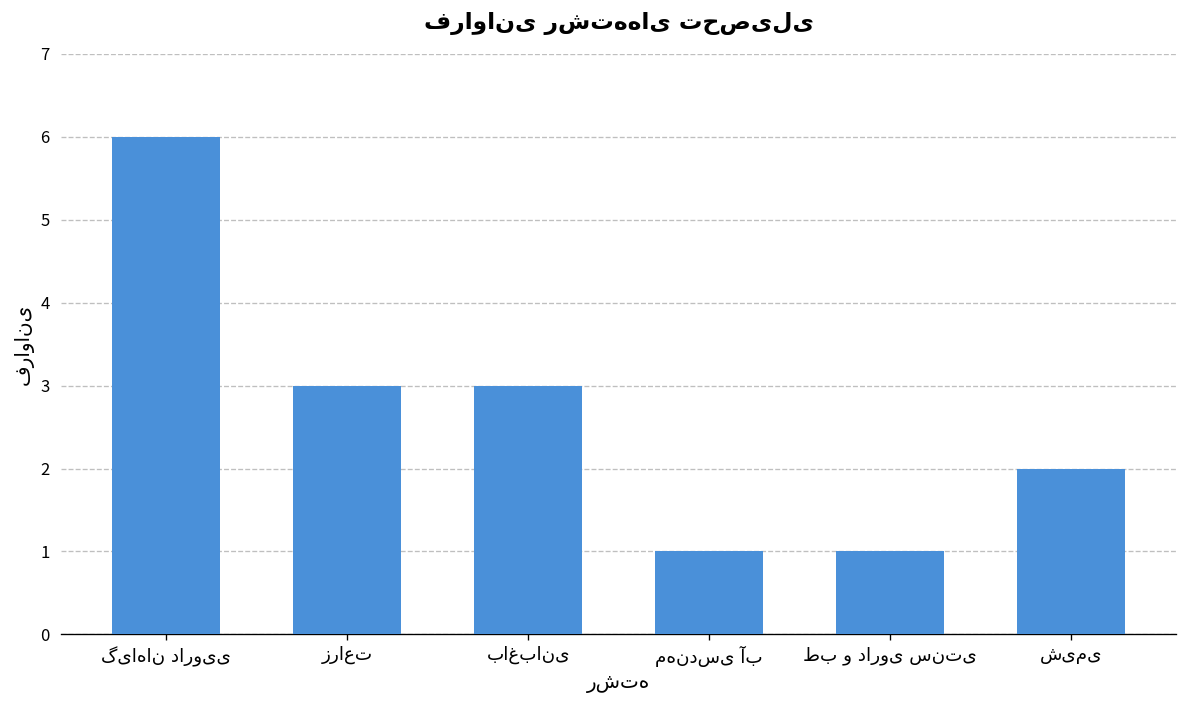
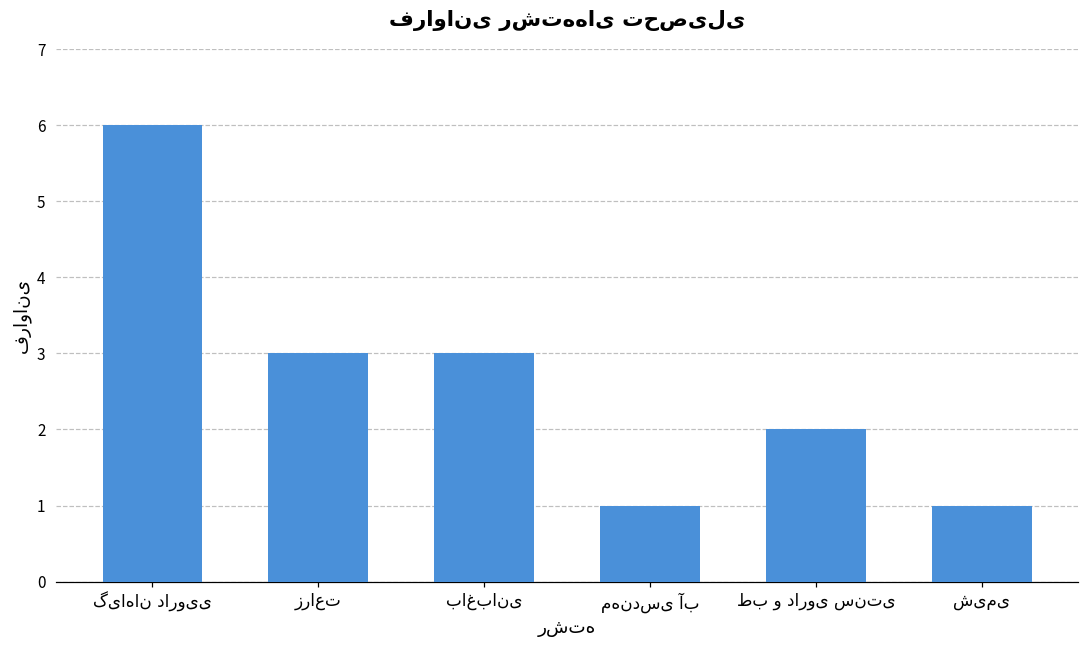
طب و داروی سنتی: 1 -> 2
شیمی: 2 -> 1
